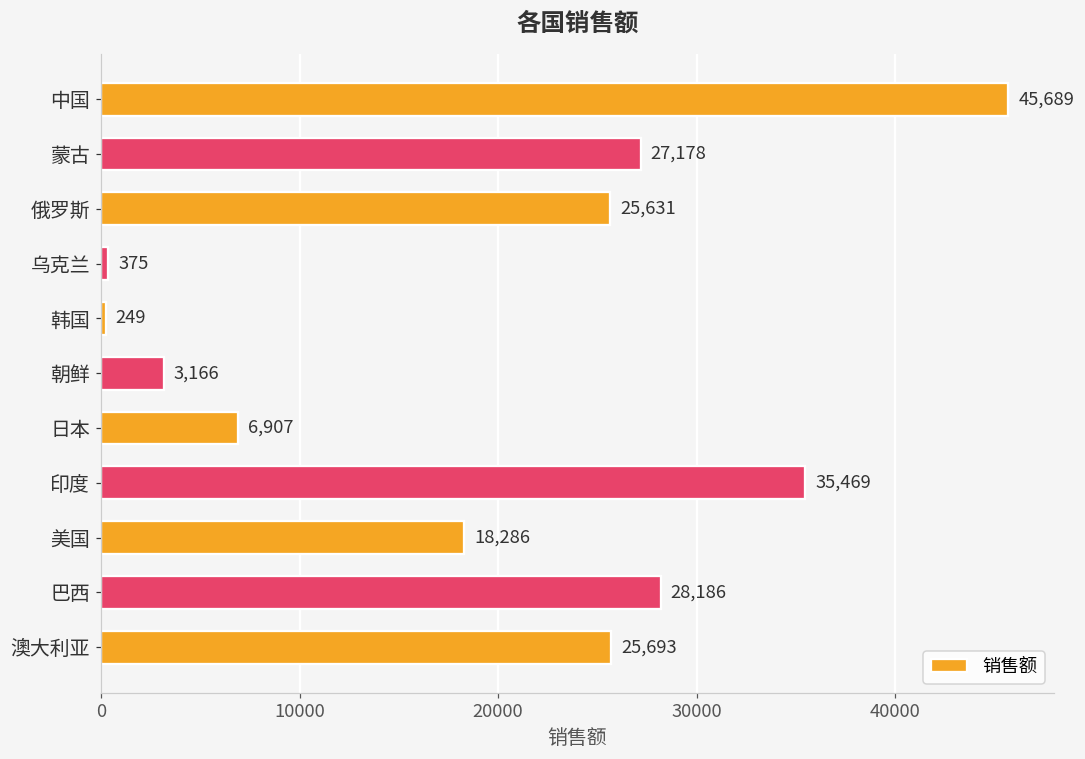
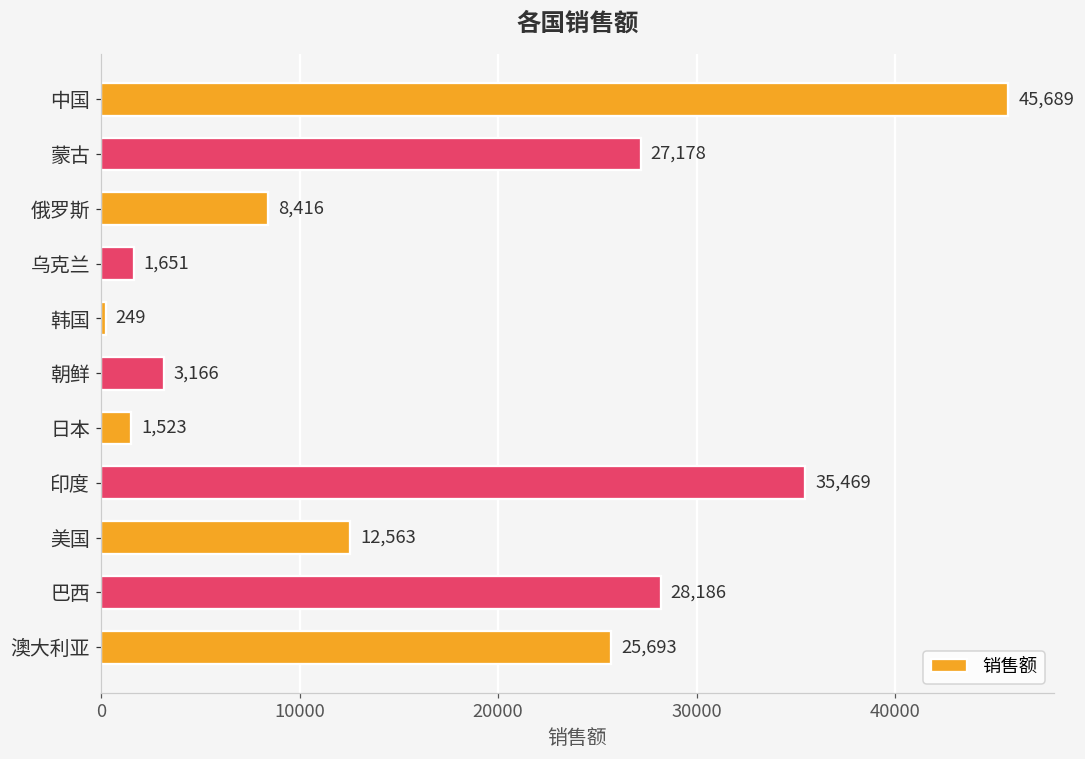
俄罗斯: 25,631 -> 8,416
乌克兰: 375 -> 1,651
日本: 6,907 -> 1,523
美国: 18,286 -> 12,563
